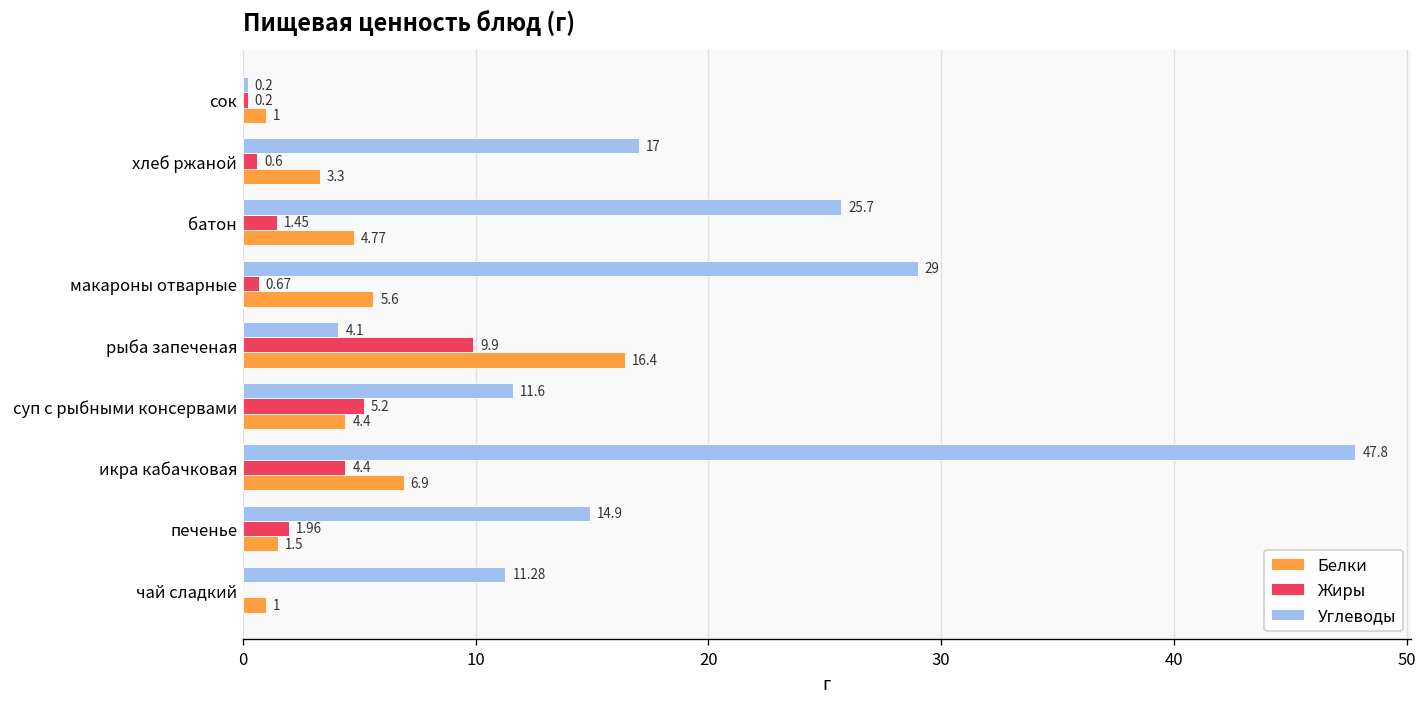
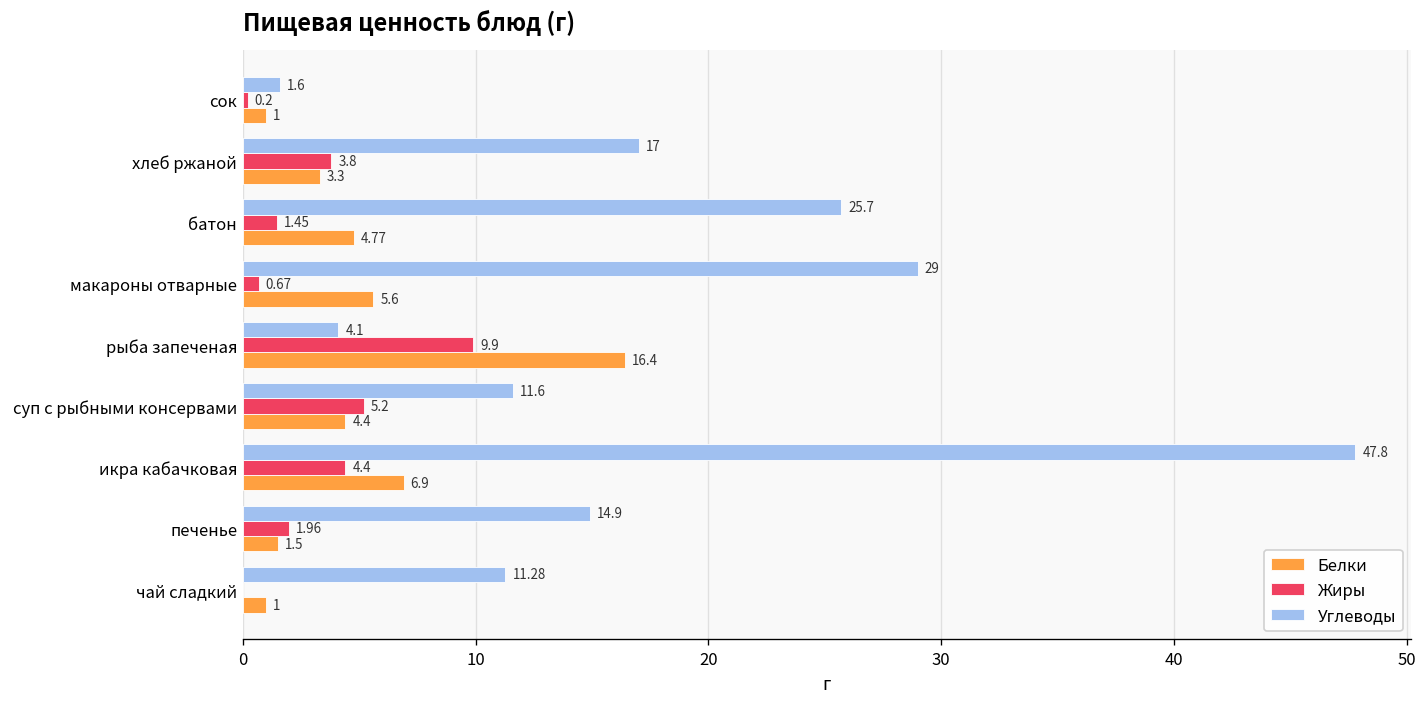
Углеводы, сок: 0.2 -> 1.6
Жиры, хлеб ржаной: 0.6 -> 3.8
